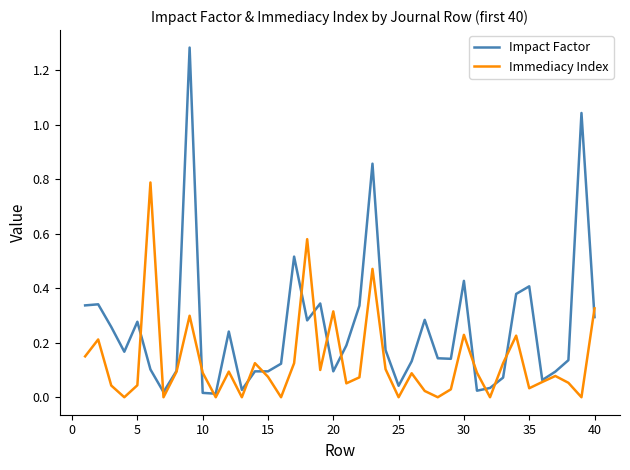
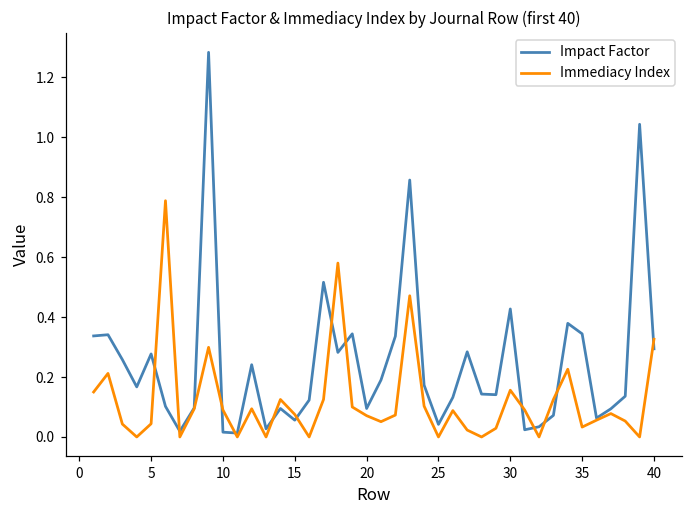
Impact Factor, 15: 0.10 -> 0.06
Immediacy Index, 20: 0.32 -> 0.07
Immediacy Index, 30: 0.23 -> 0.16
Impact Factor, 35: 0.41 -> 0.34
